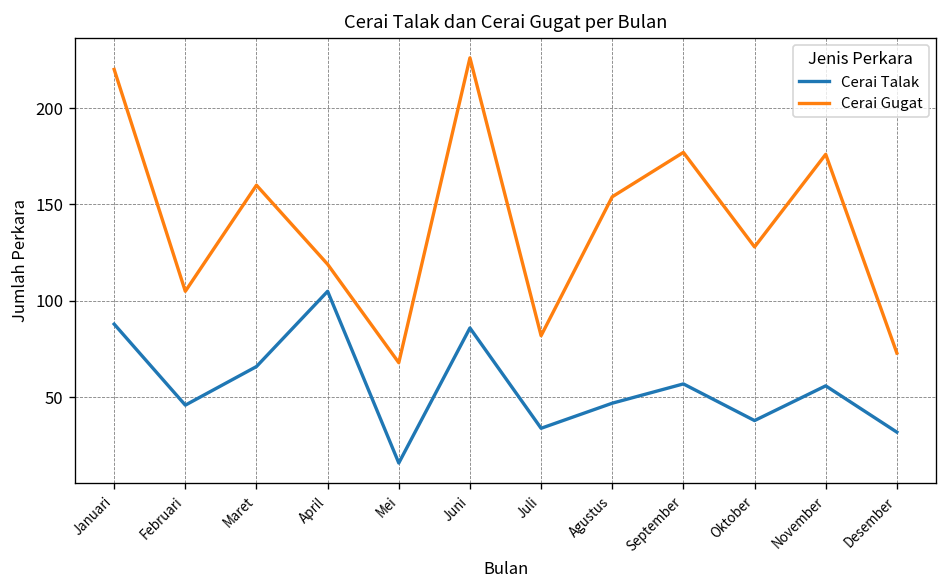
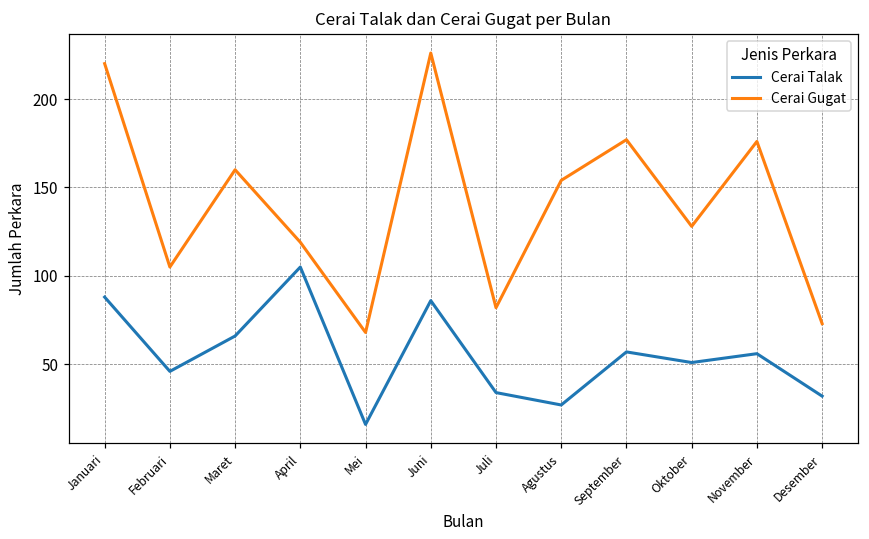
Cerai Talak, Agustus: 47 -> 27
Cerai Talak, Oktober: 38 -> 51
